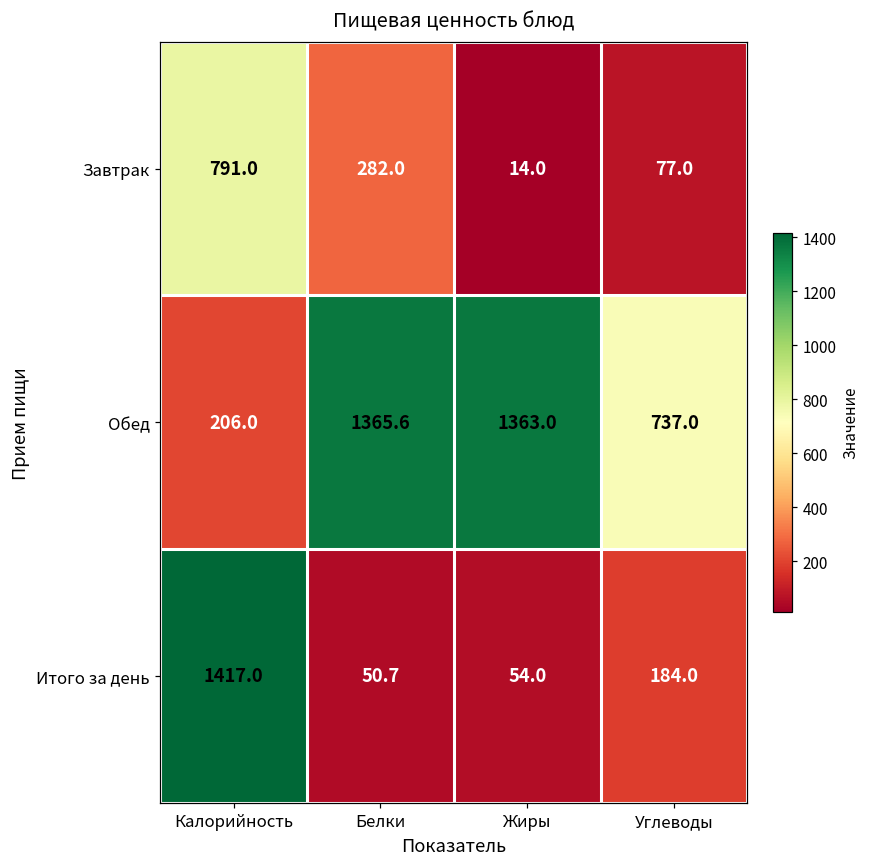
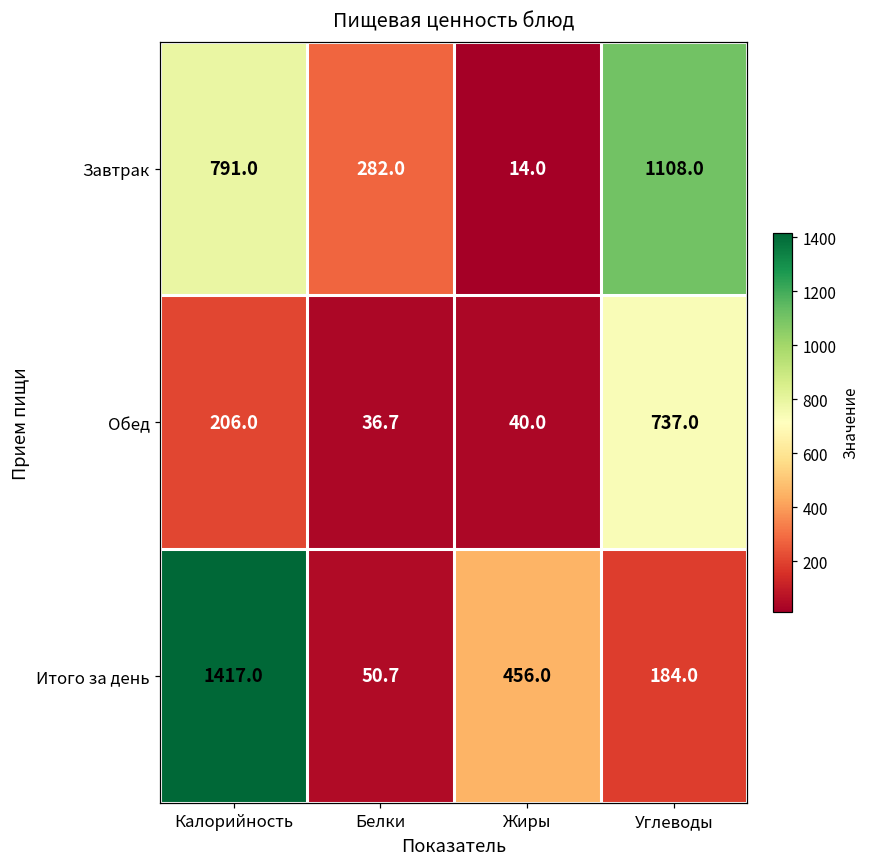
Завтрак, Углеводы: 77.0 -> 1108.0
Обед, Белки: 1365.6 -> 36.7
Обед, Жиры: 1363.0 -> 40.0
Итого за день, Жиры: 54.0 -> 456.0
